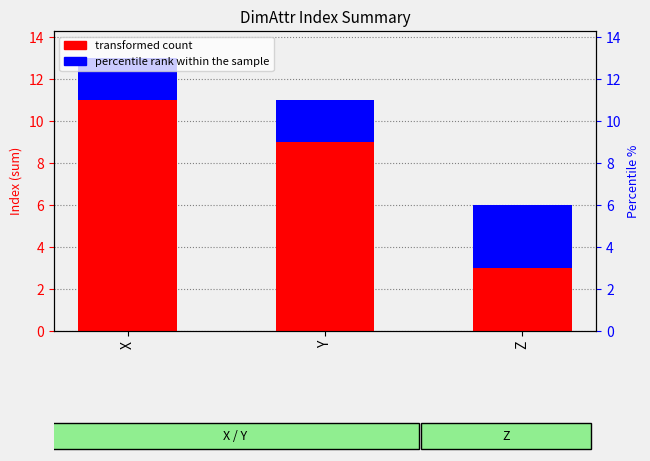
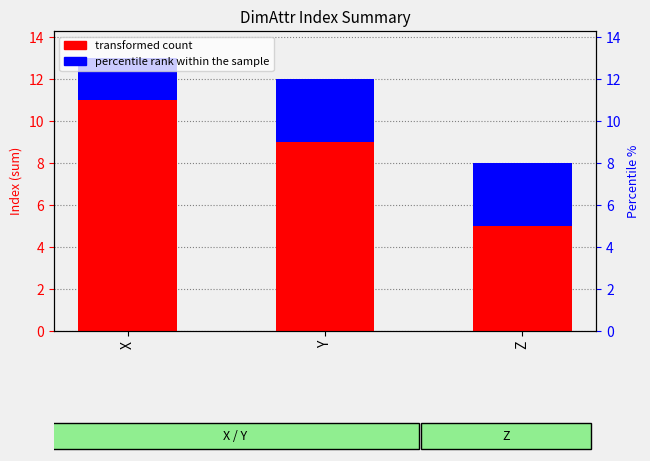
percentile rank within the sample, Y: 2 -> 3
transformed count, Z: 3 -> 5
